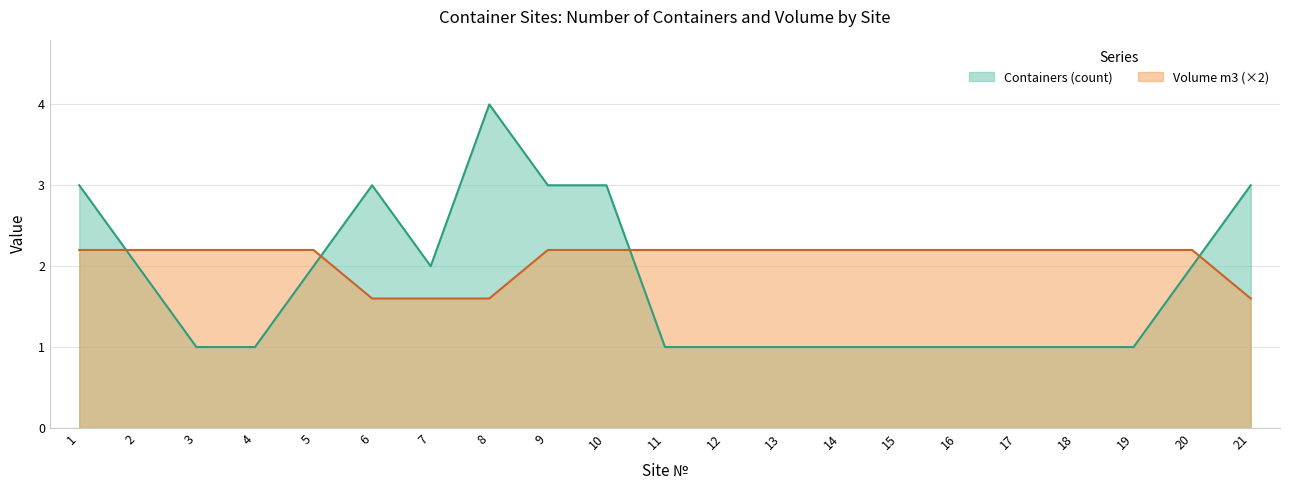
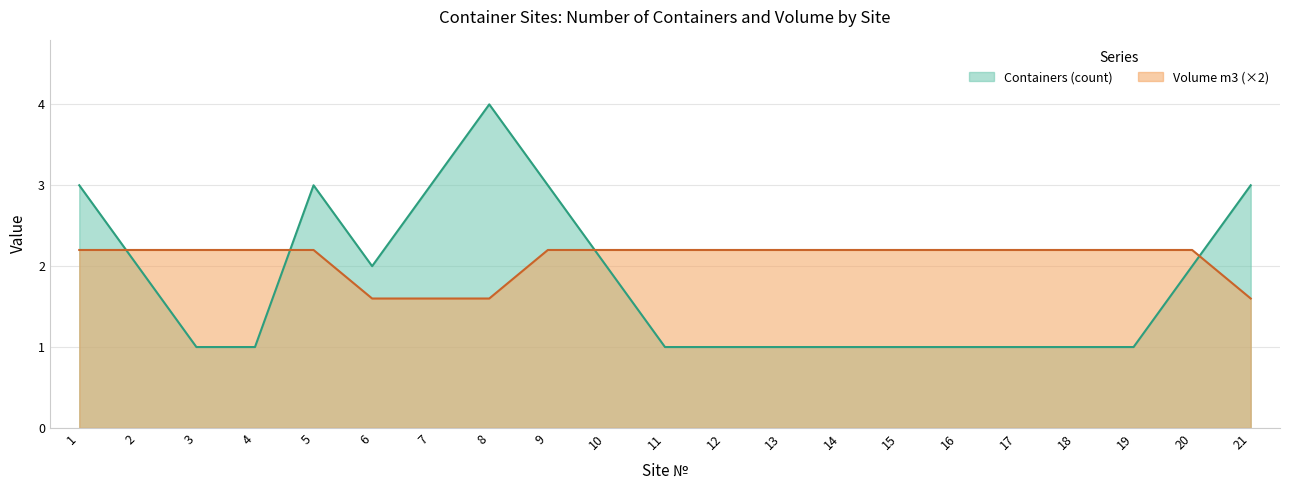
Containers (count), 5: 2 -> 3
Containers (count), 6: 3 -> 2
Containers (count), 7: 2 -> 3
Containers (count), 10: 3 -> 2
